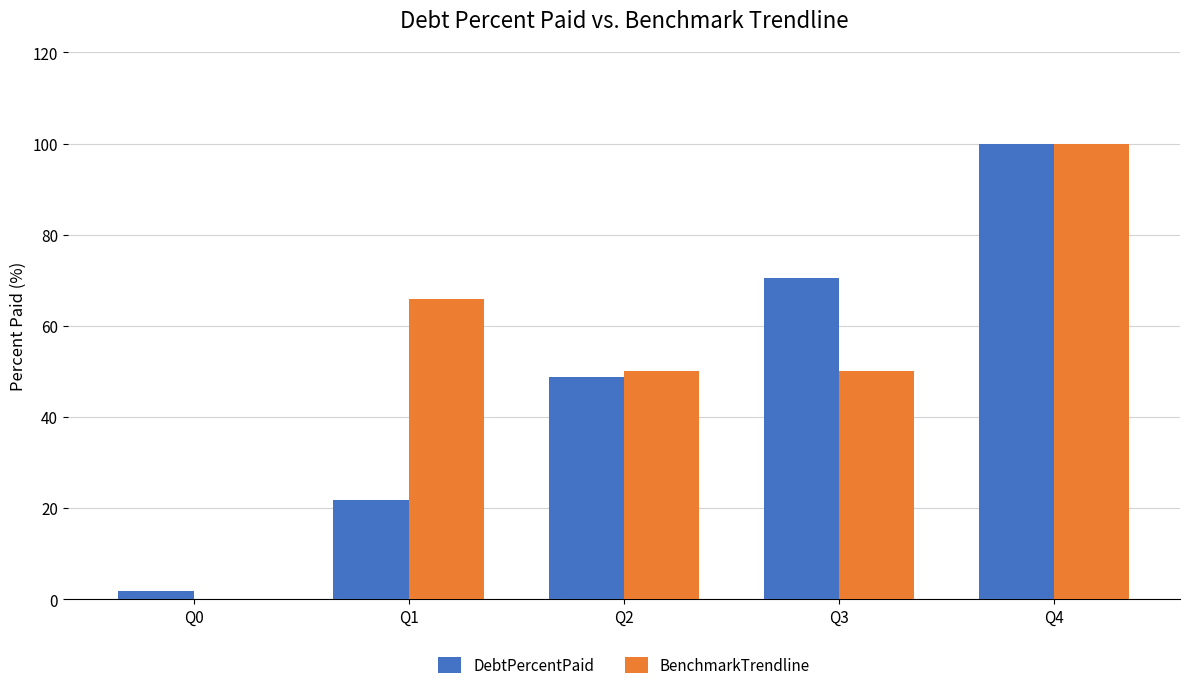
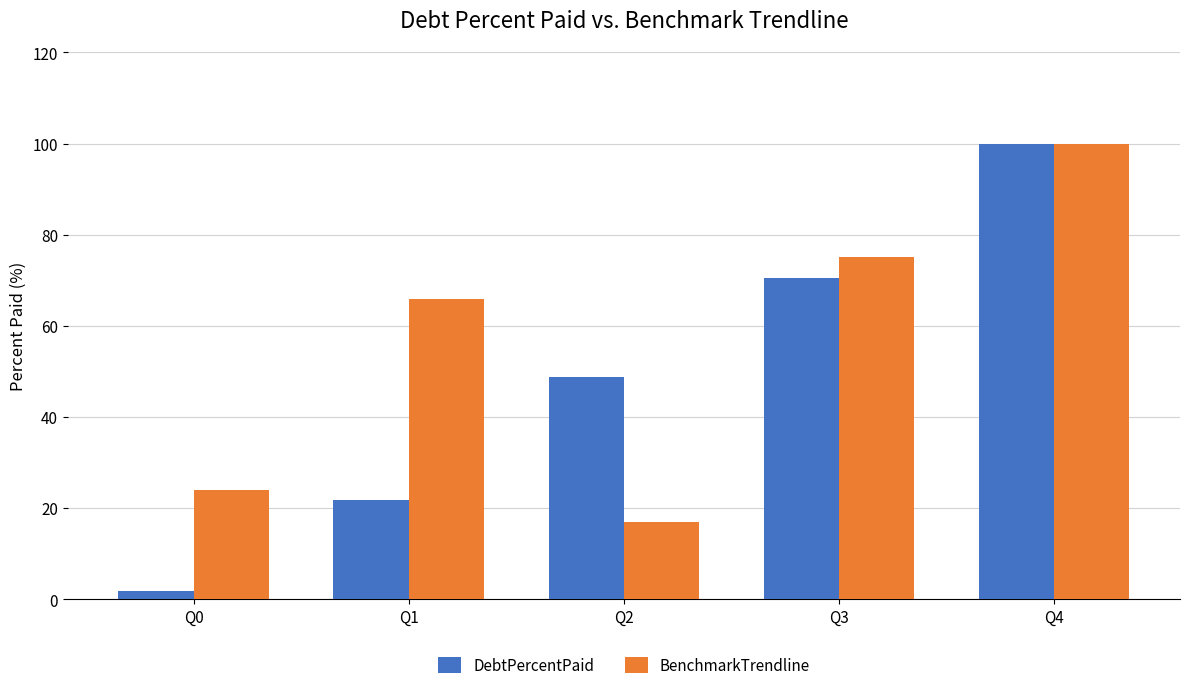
BenchmarkTrendline, Q0: 0 -> 24
BenchmarkTrendline, Q2: 50 -> 17
BenchmarkTrendline, Q3: 50 -> 75
